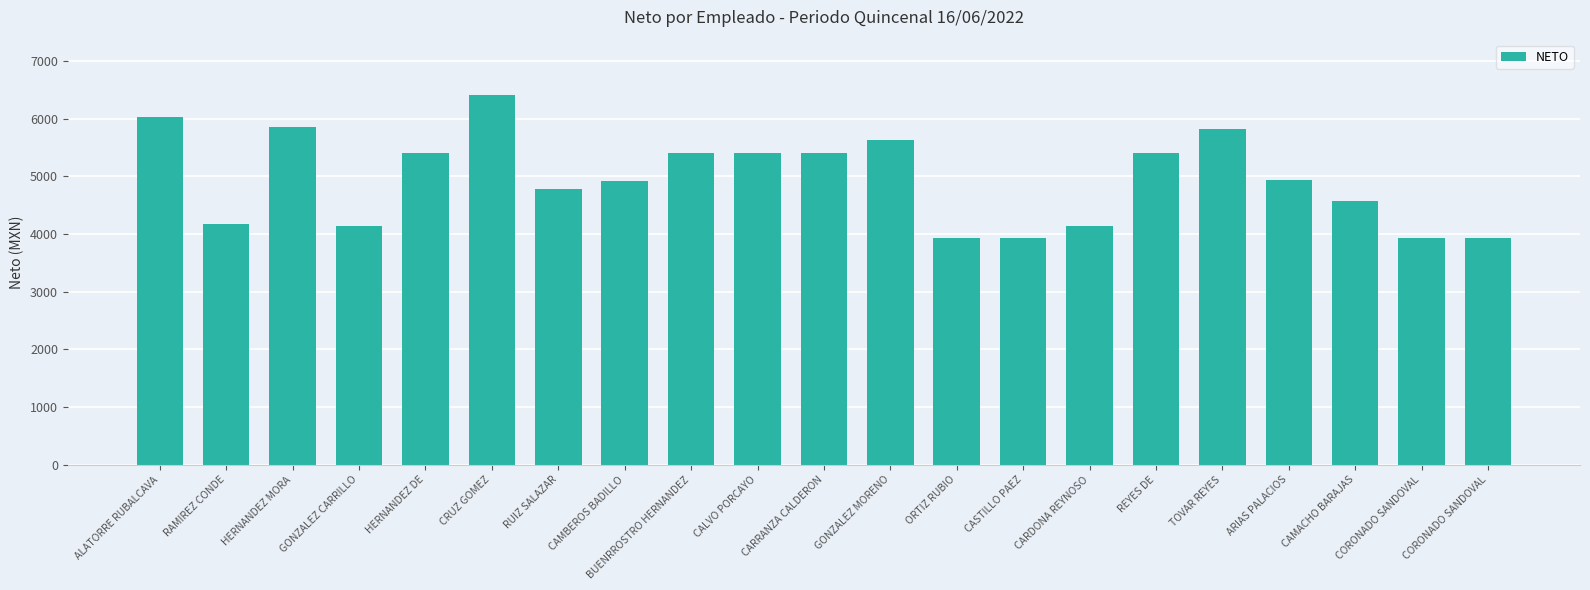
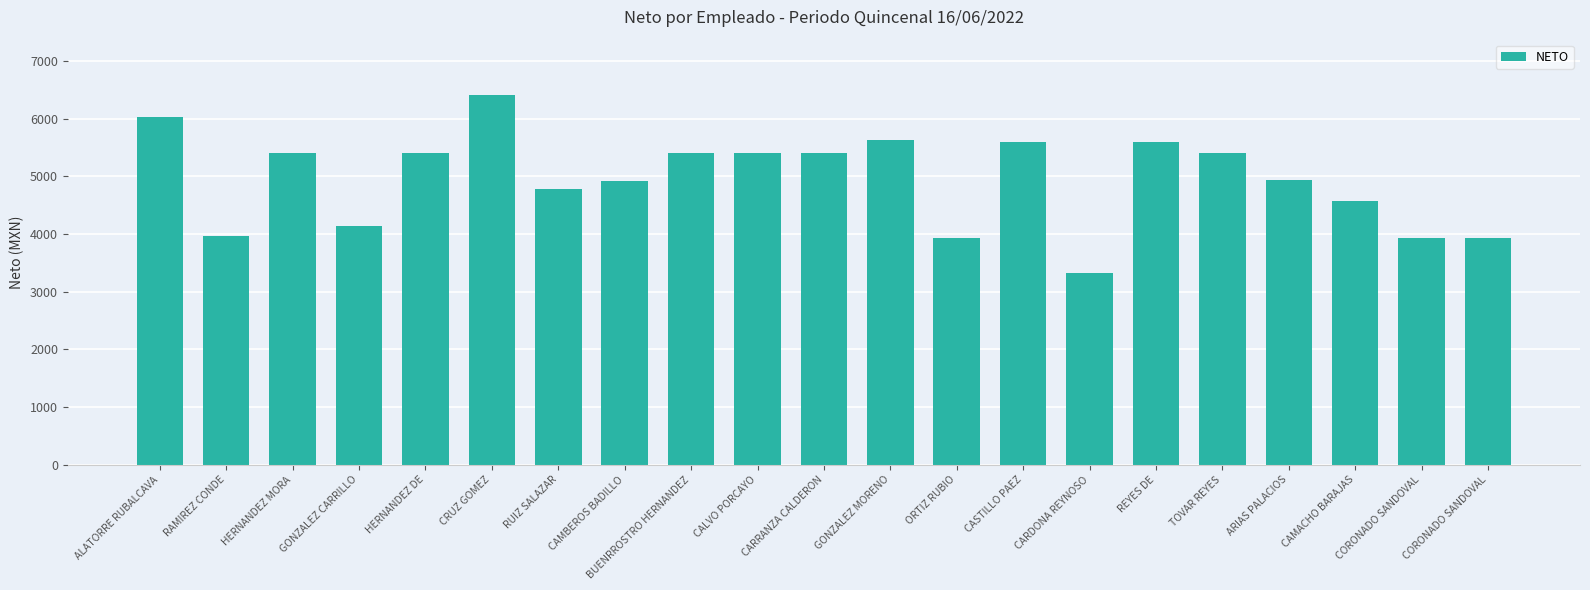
RAMIREZ CONDE: 4200 -> 4000
HERNANDEZ MORA: 5900 -> 5400
CASTILLO PAEZ: 3900 -> 5600
CARDONA REYNOSO: 4100 -> 3300
REYES DE: 5400 -> 5600
TOVAR REYES: 5800 -> 5400
